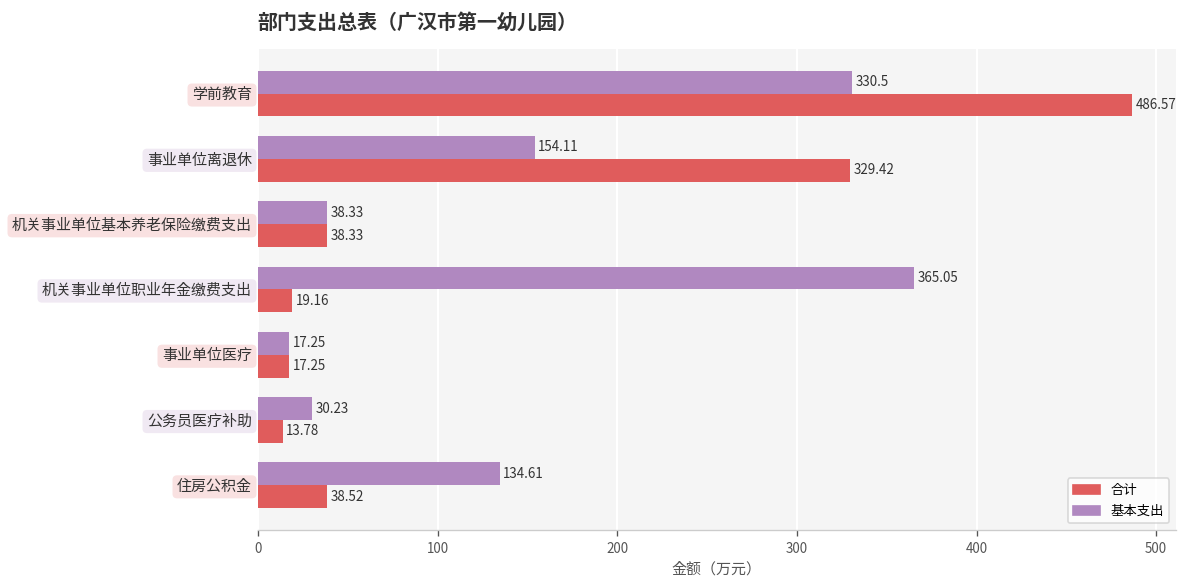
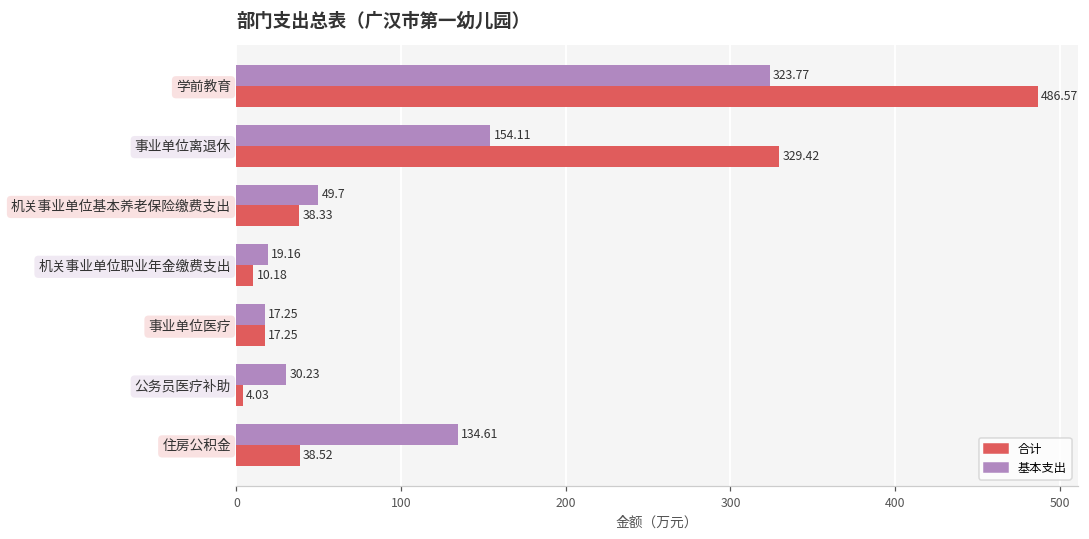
基本支出, 学前教育: 330.5 -> 323.77
基本支出, 机关事业单位基本养老保险缴费支出: 38.33 -> 49.7
基本支出, 机关事业单位职业年金缴费支出: 365.05 -> 19.16
合计, 机关事业单位职业年金缴费支出: 19.16 -> 10.18
合计, 公务员医疗补助: 13.78 -> 4.03
